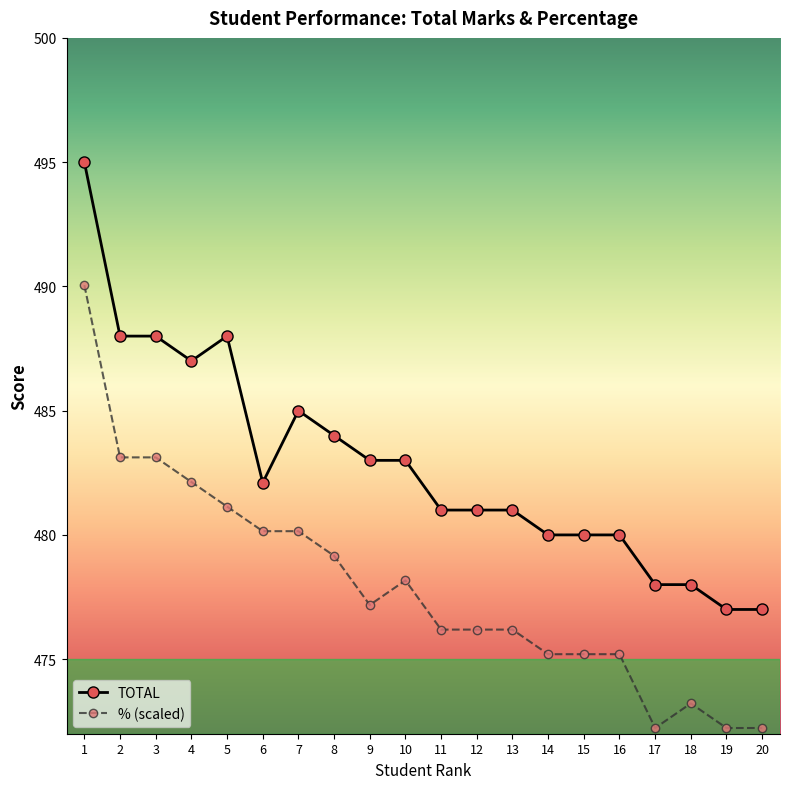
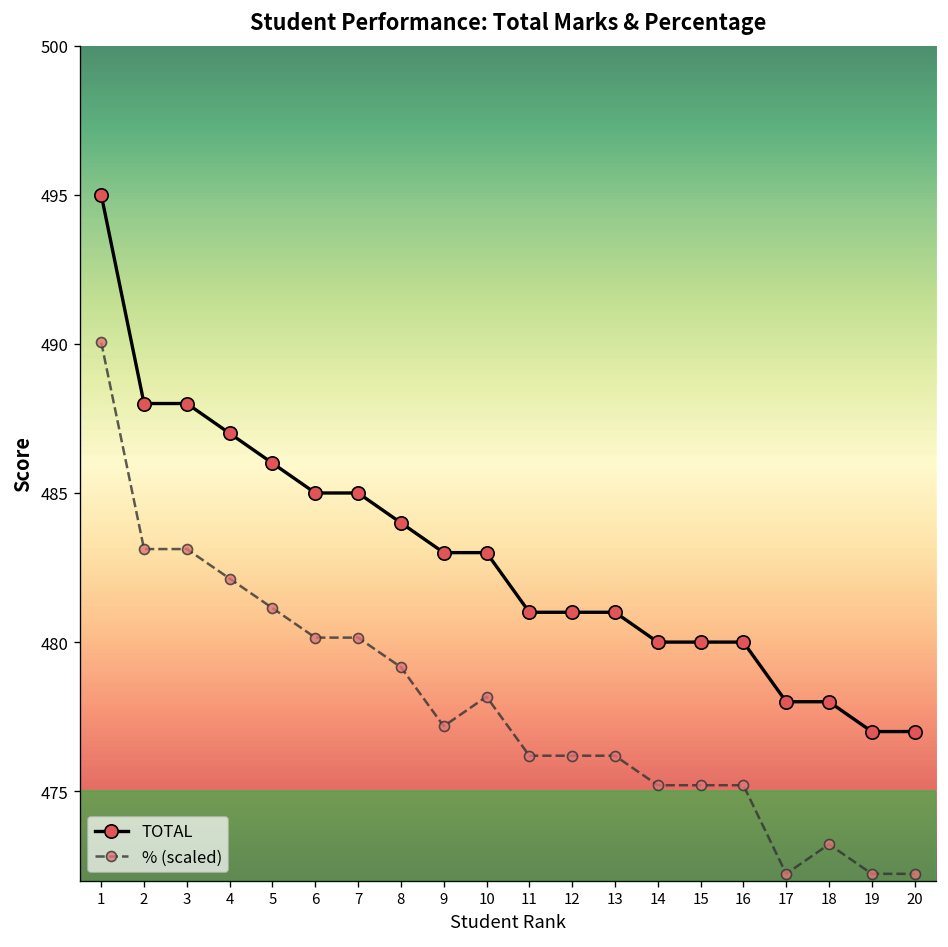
TOTAL, 5: 488 -> 486
TOTAL, 6: 482.1 -> 485.0
